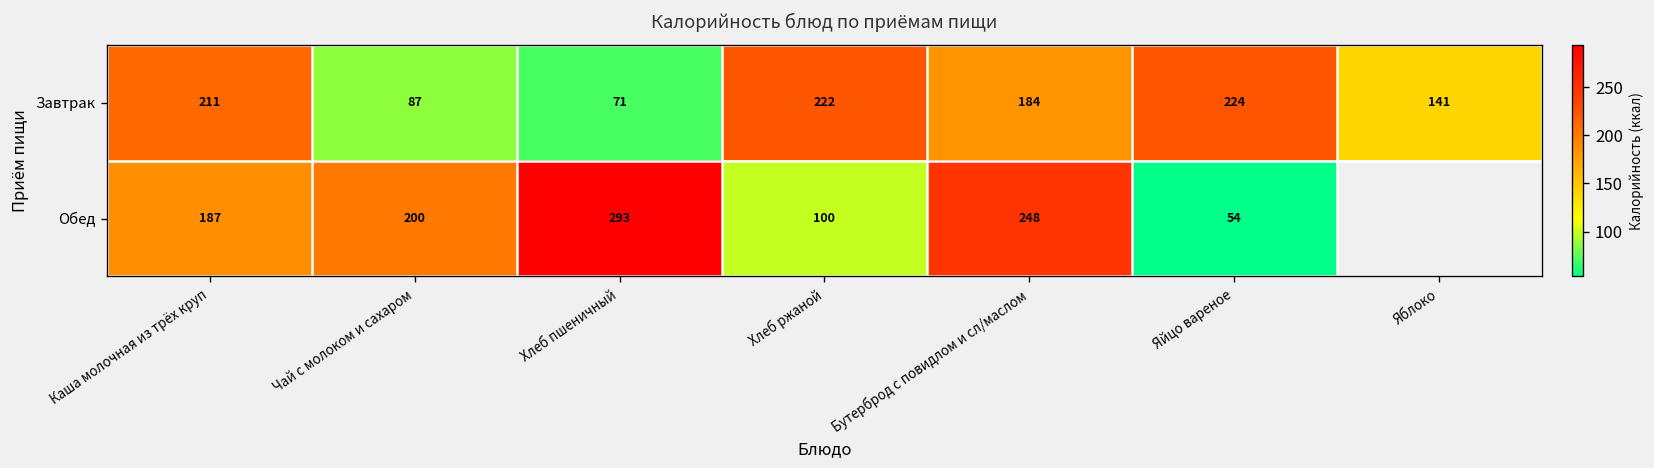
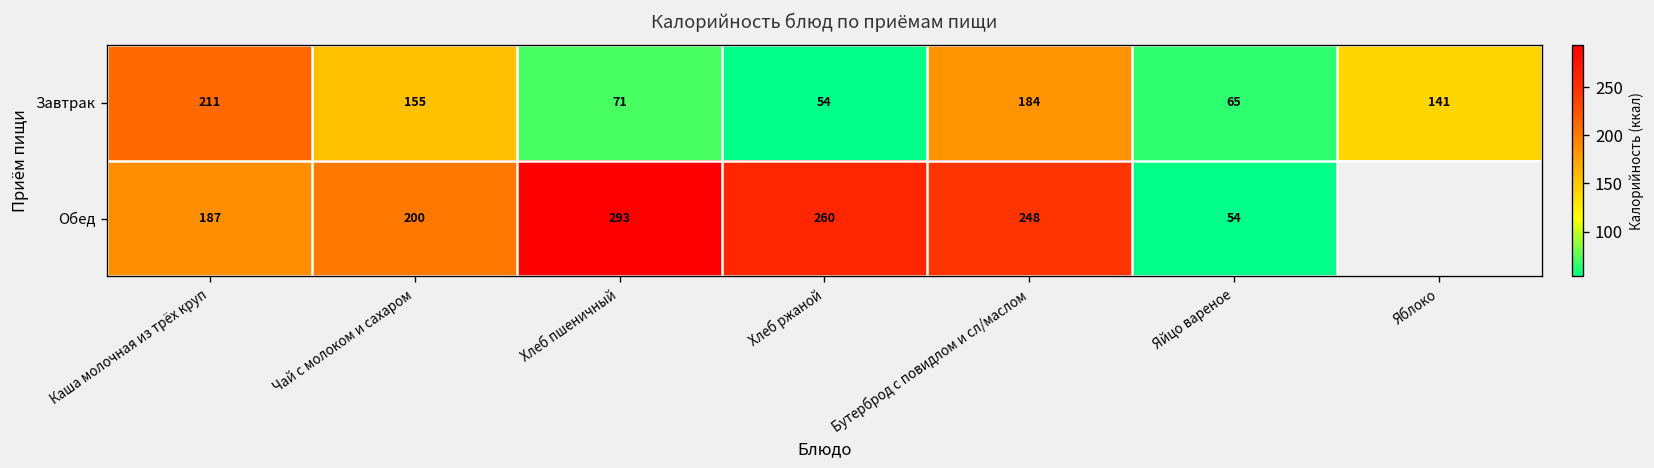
Завтрак, Чай с молоком и сахаром: 87 -> 155
Завтрак, Хлеб ржаной: 222 -> 54
Завтрак, Яйцо вареное: 224 -> 65
Обед, Хлеб ржаной: 100 -> 260
